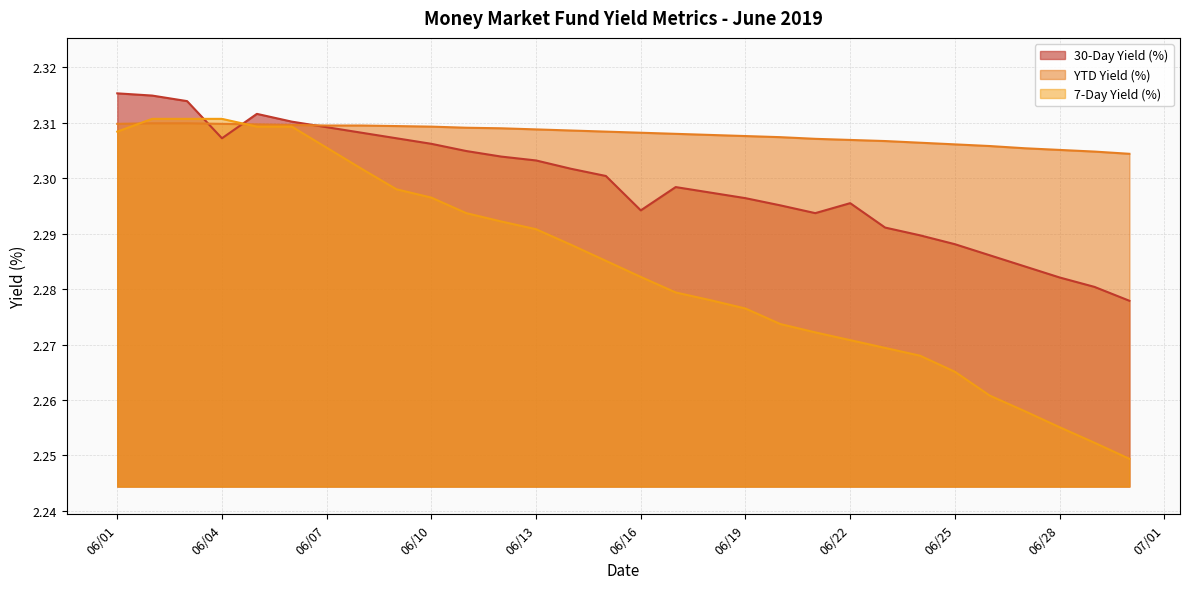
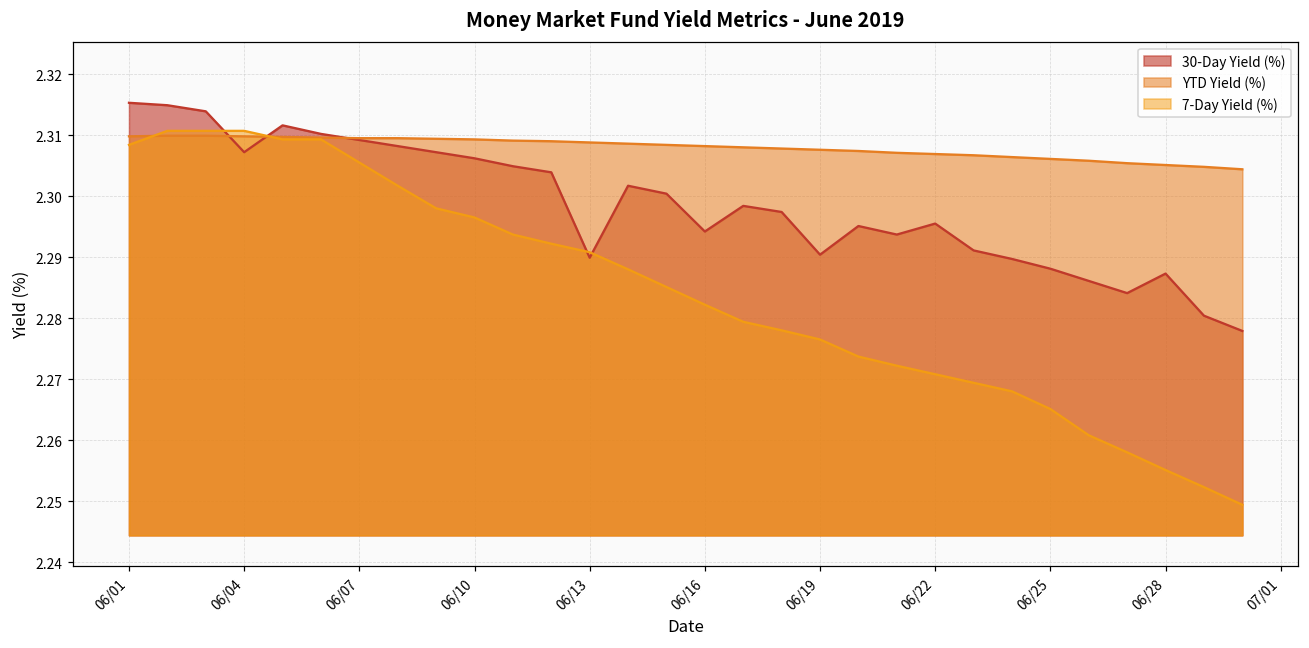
30-Day Yield (%), 06/13: 2.303 -> 2.290
30-Day Yield (%), 06/19: 2.296 -> 2.290
30-Day Yield (%), 06/28: 2.282 -> 2.287
